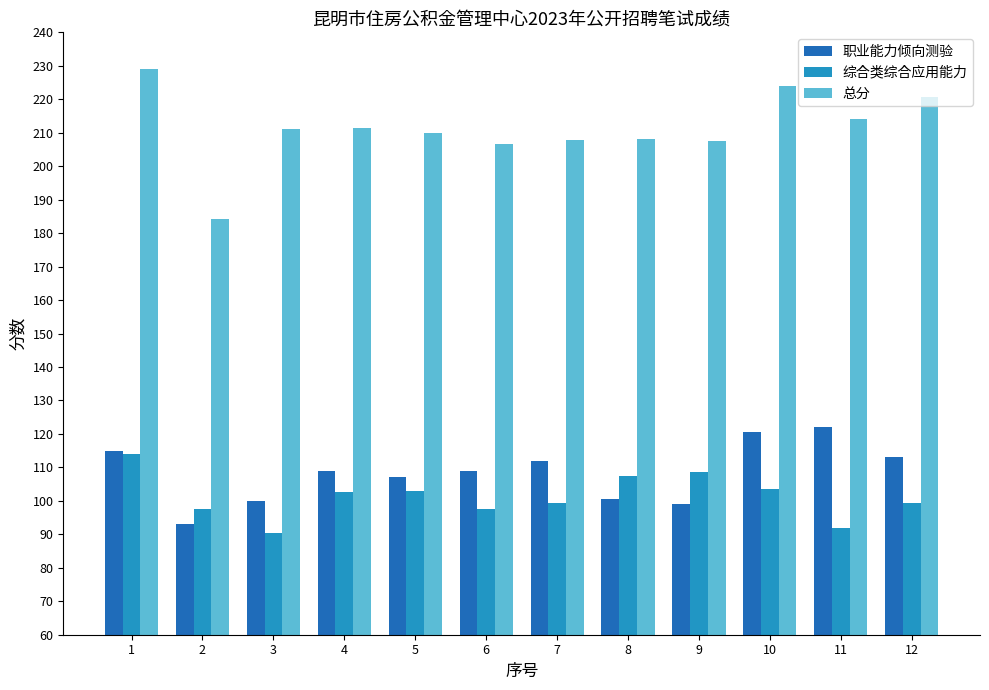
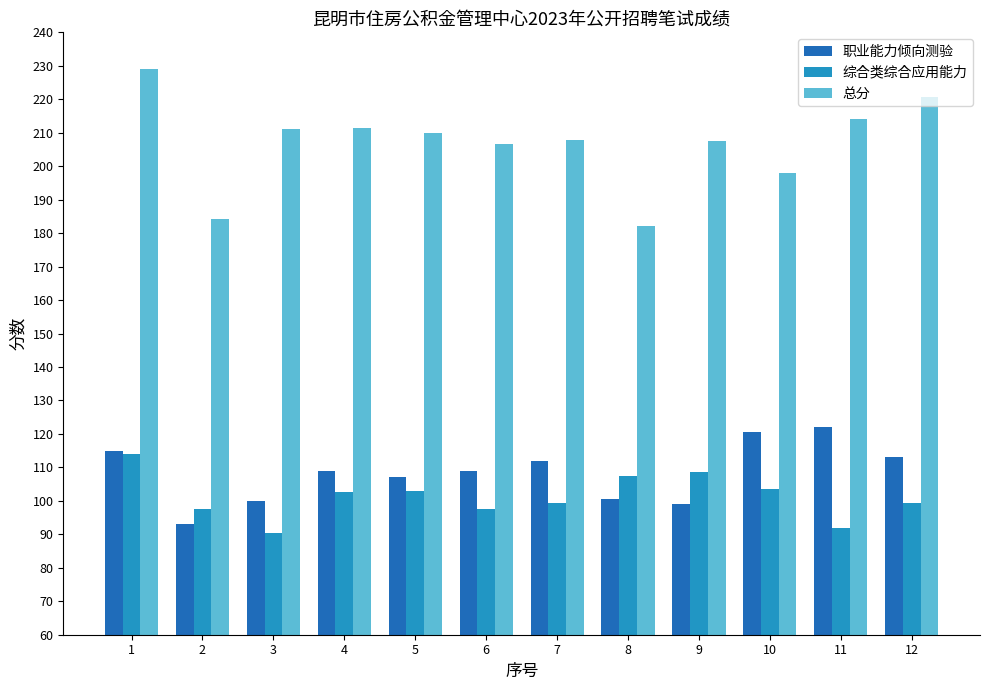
总分, 8: 208 -> 182
总分, 10: 224 -> 198
